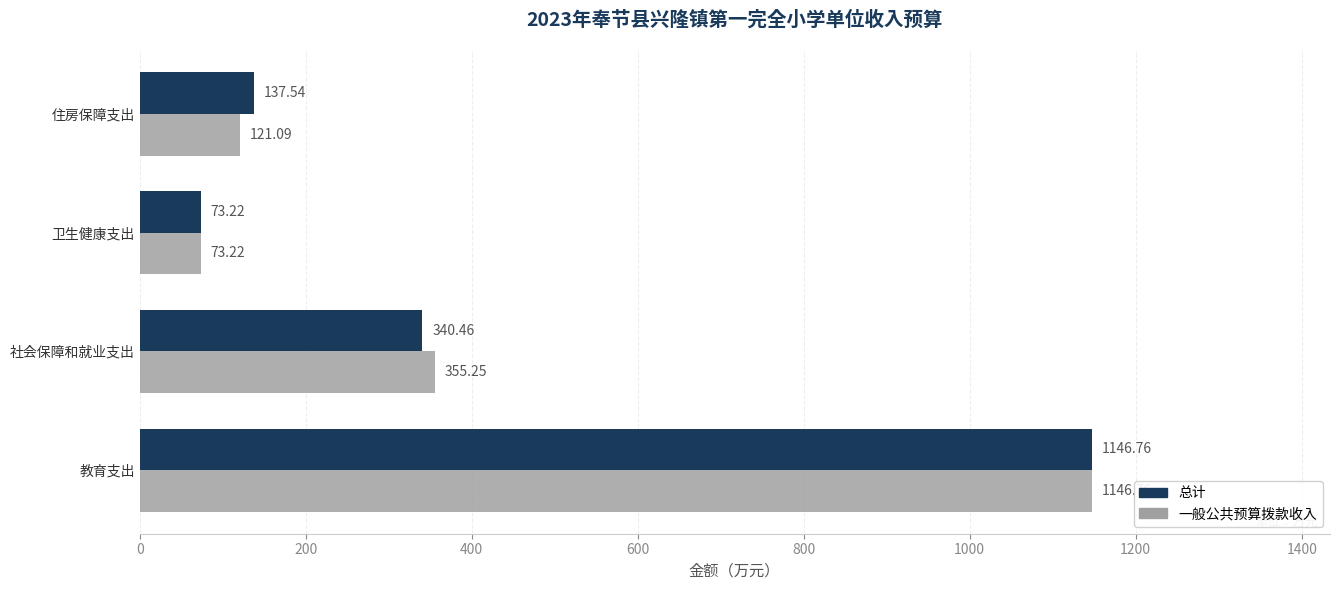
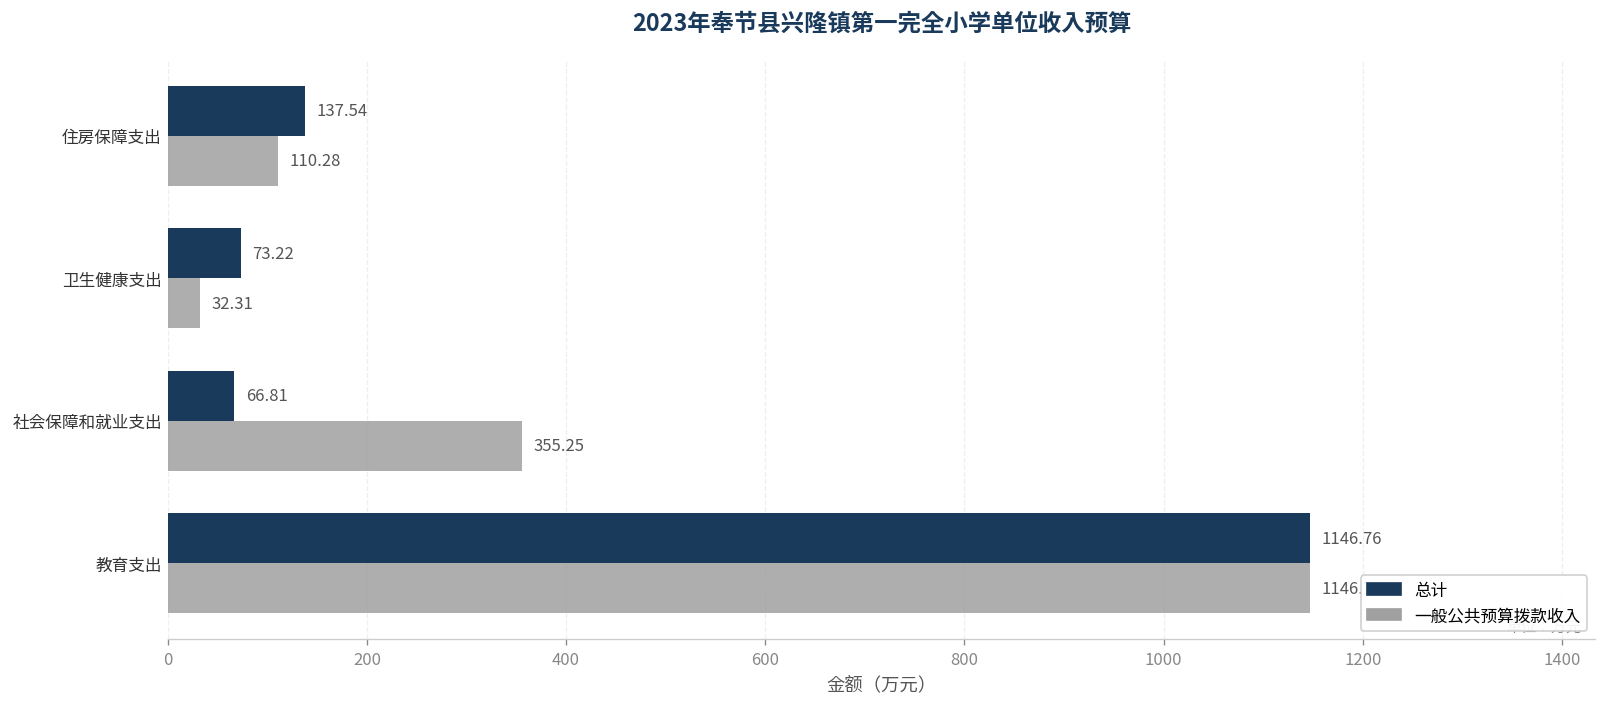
一般公共预算拨款收入, 住房保障支出: 121.09 -> 110.28
一般公共预算拨款收入, 卫生健康支出: 73.22 -> 32.31
总计, 社会保障和就业支出: 340.46 -> 66.81
